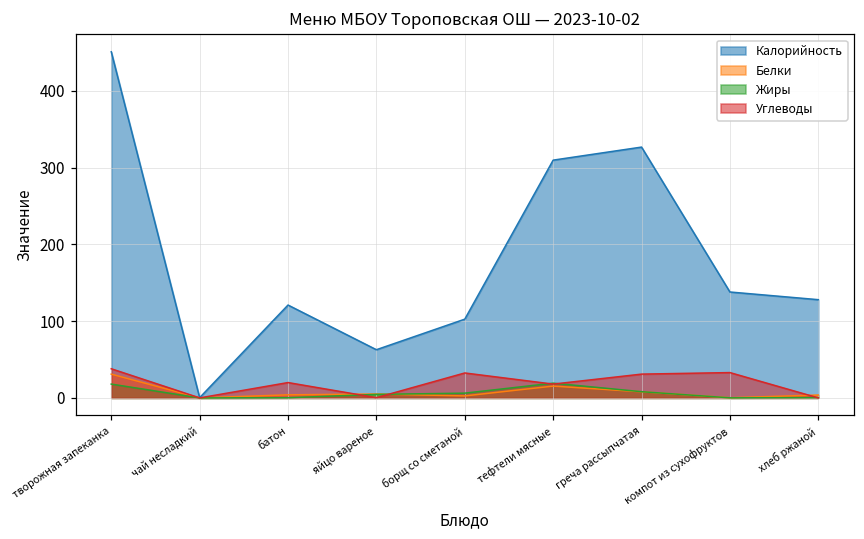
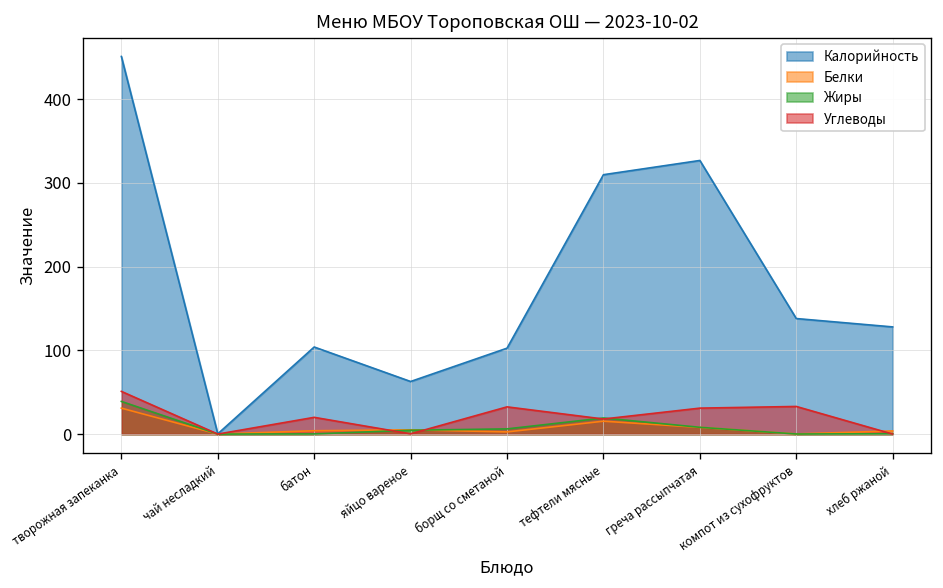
Жиры, творожная запеканка: 20 -> 40
Углеводы, творожная запеканка: 40 -> 50
Калорийность, батон: 120 -> 100
